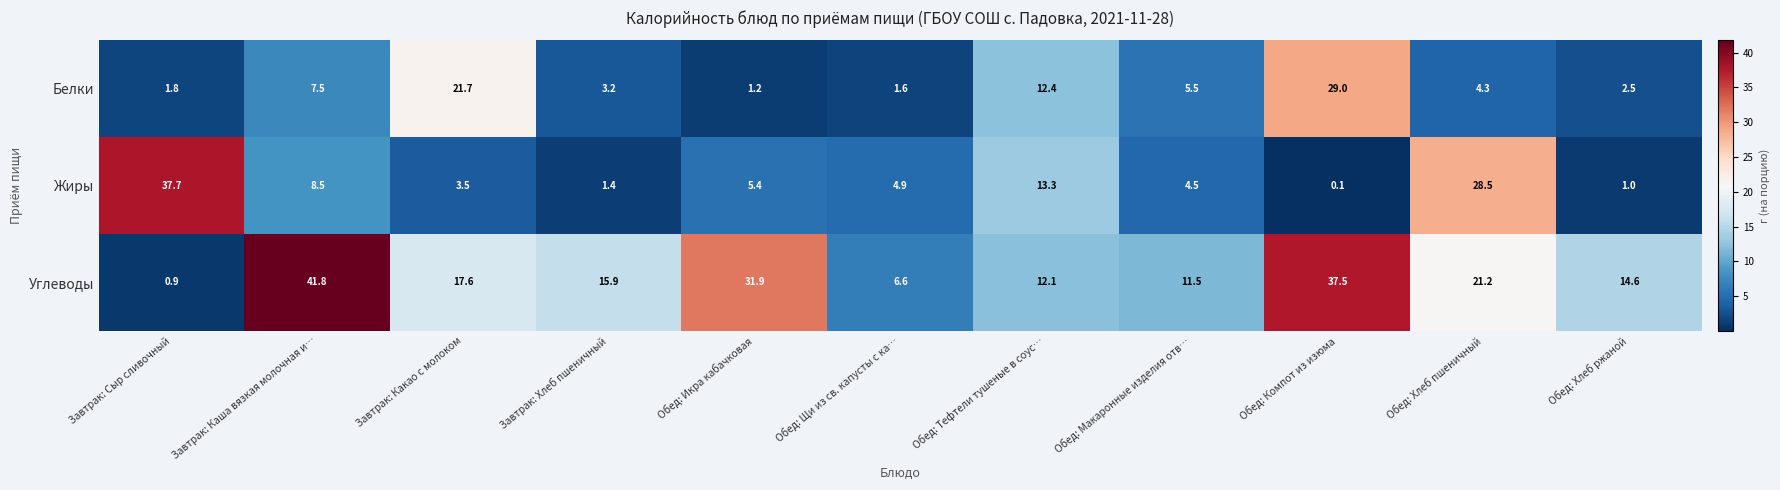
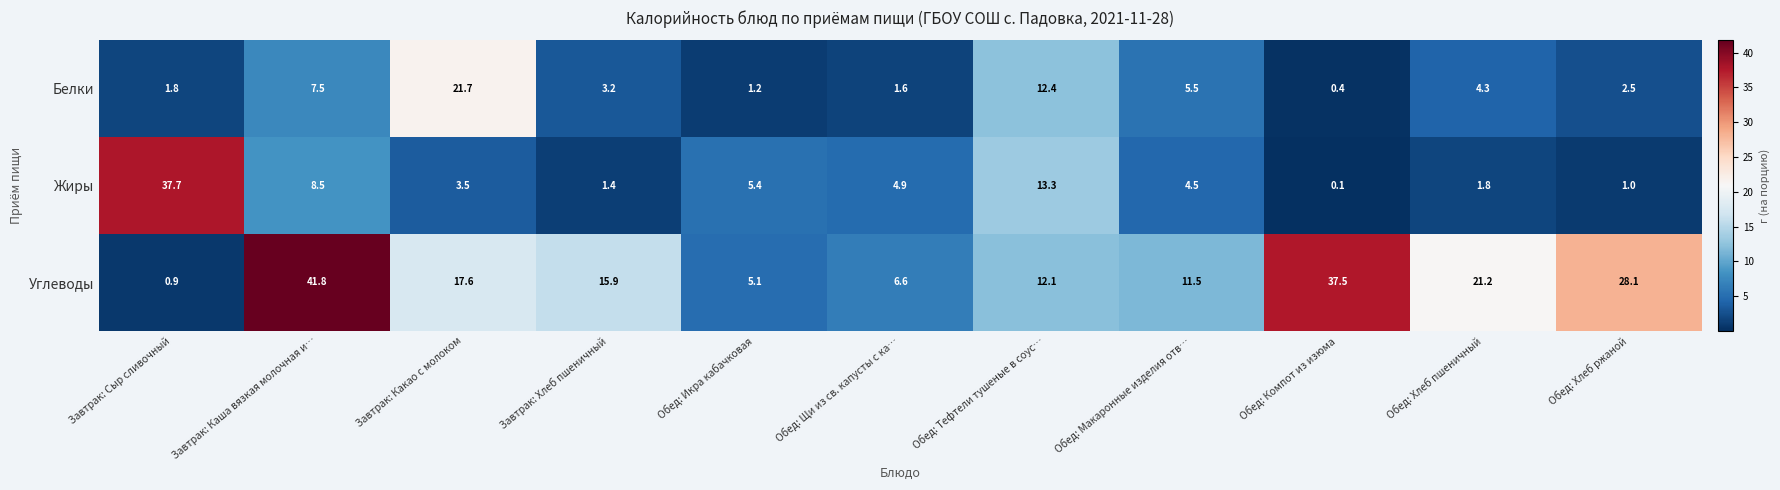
Белки, Обед: Компот из изюма: 29.0 -> 0.4
Жиры, Обед: Хлеб пшеничный: 28.5 -> 1.8
Углеводы, Обед: Икра кабачковая: 31.9 -> 5.1
Углеводы, Обед: Хлеб ржаной: 14.6 -> 28.1
